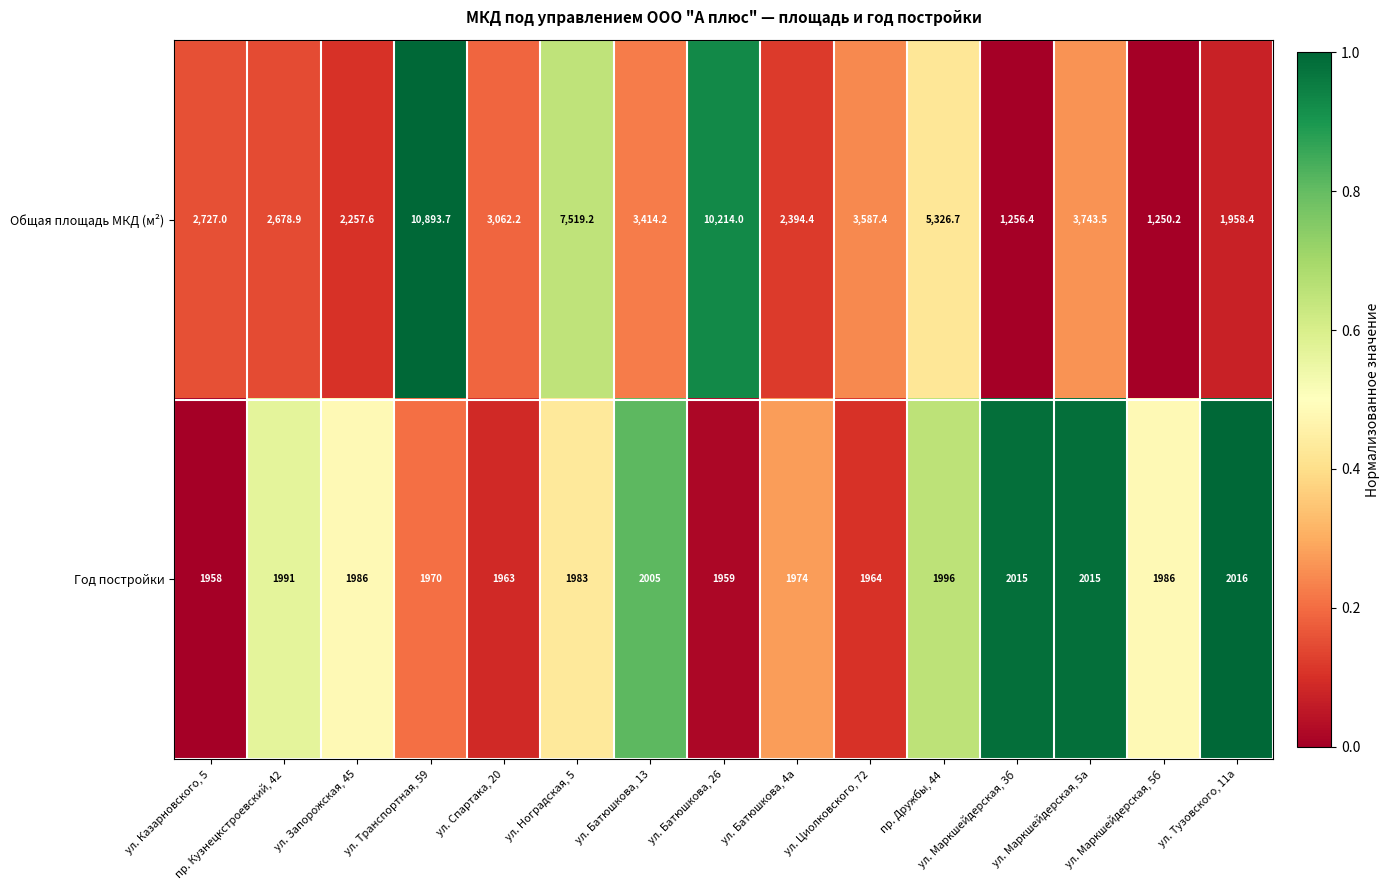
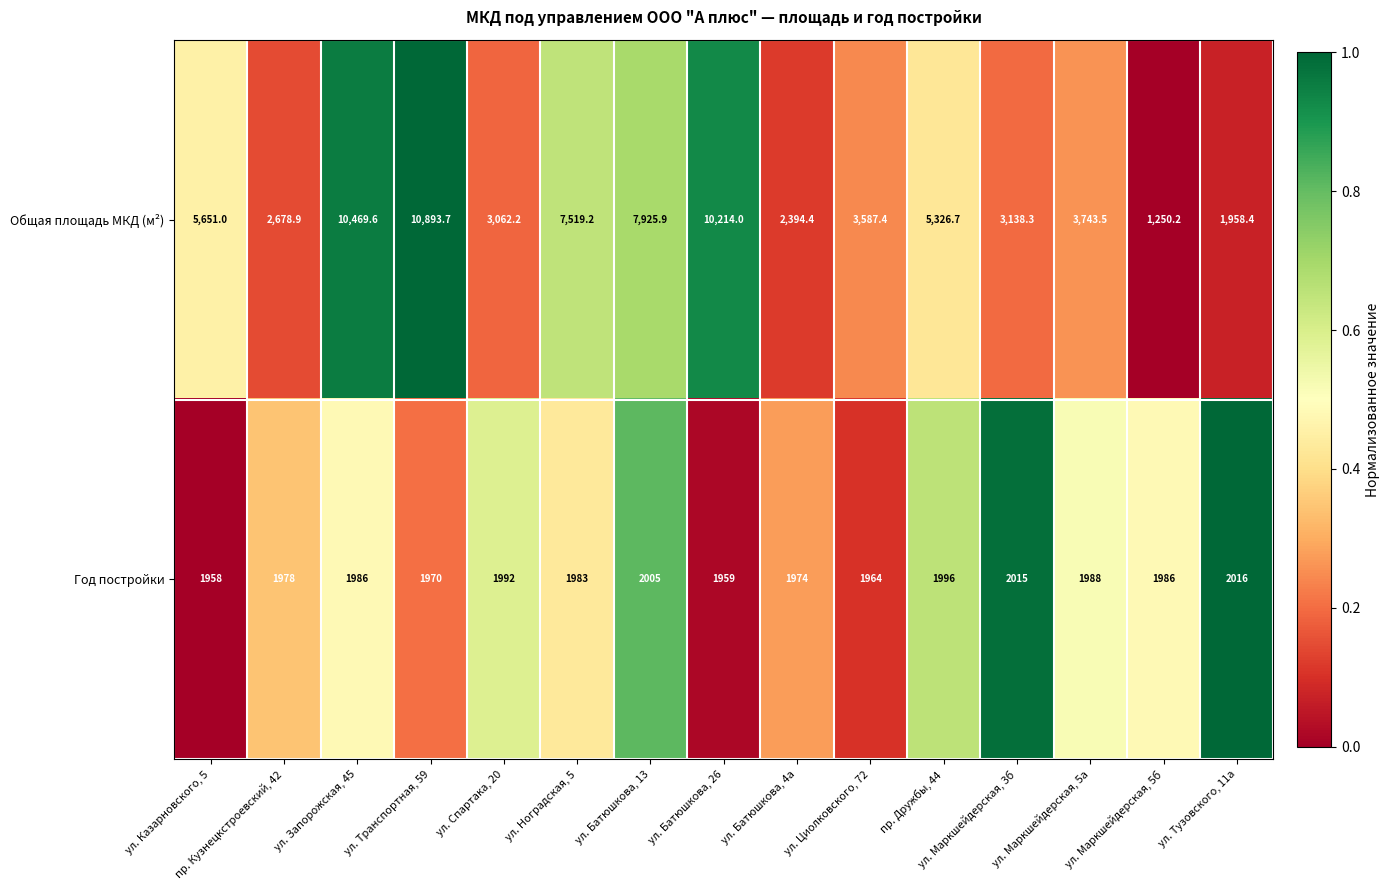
Общая площадь МКД (м²), ул. Казарновского, 5: 2,727.0 -> 5,651.0
Общая площадь МКД (м²), ул. Запорожская, 45: 2,257.6 -> 10,469.6
Общая площадь МКД (м²), ул. Батюшкова, 13: 3,414.2 -> 7,925.9
Общая площадь МКД (м²), ул. Маркшейдерская, 3б: 1,256.4 -> 3,138.3
Год постройки, пр. Кузнецкстроевский, 42: 1991 -> 1978
Год постройки, ул. Спартака, 20: 1963 -> 1992
Год постройки, ул. Маркшейдерская, 5а: 2015 -> 1988
